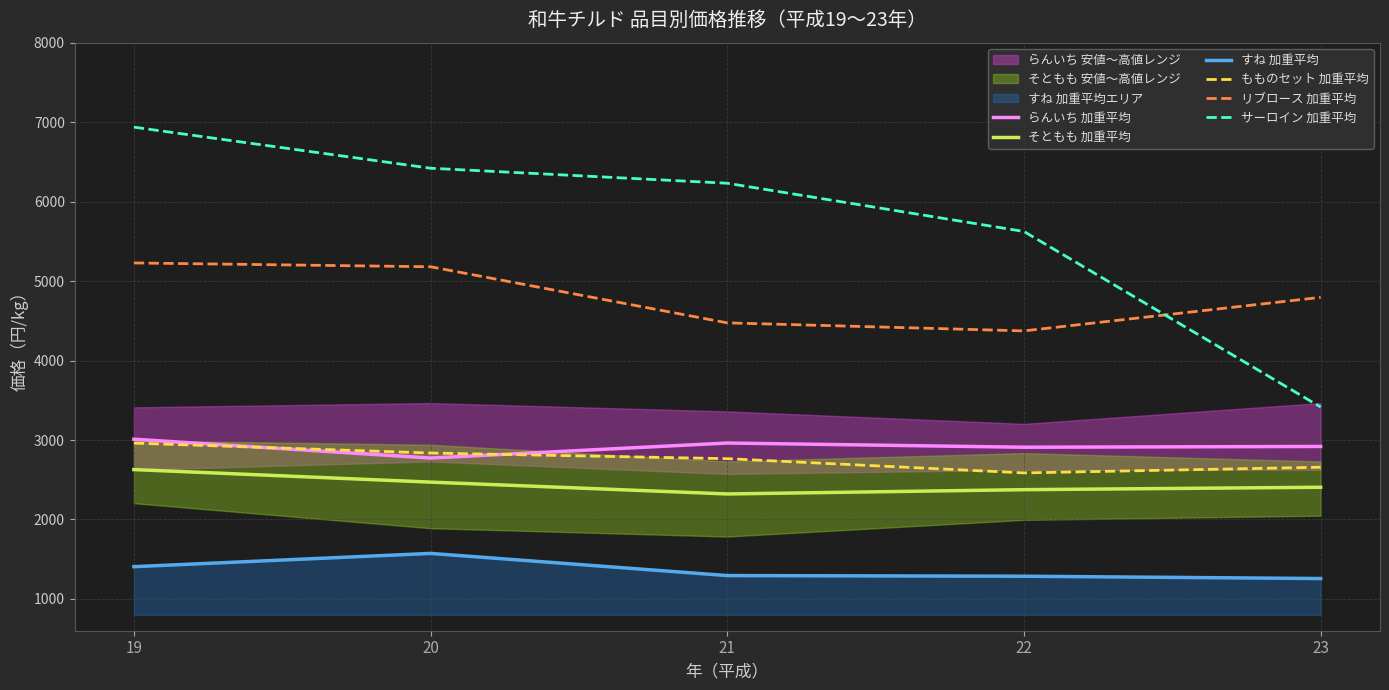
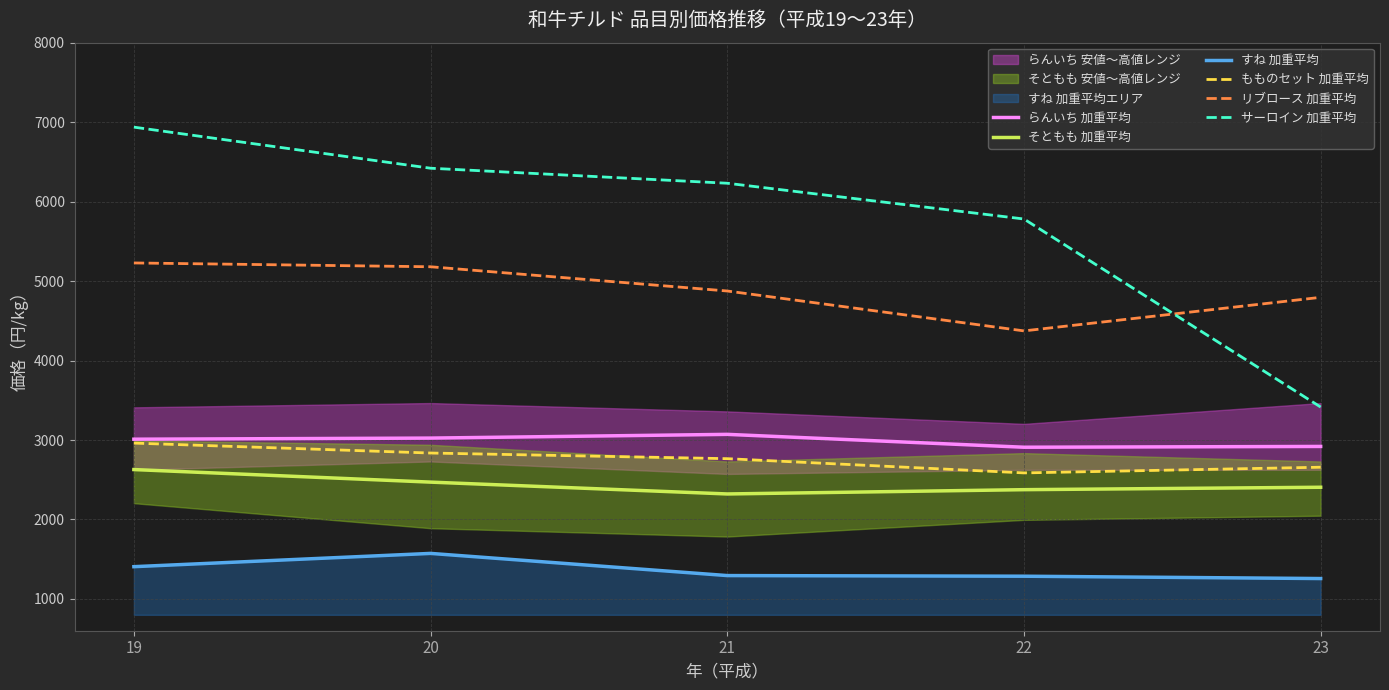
らんいち 加重平均, 20: 2800 -> 3000
らんいち 加重平均, 21: 3000 -> 3100
リブロース 加重平均, 21: 4500 -> 4900
サーロイン 加重平均, 22: 5600 -> 5800
